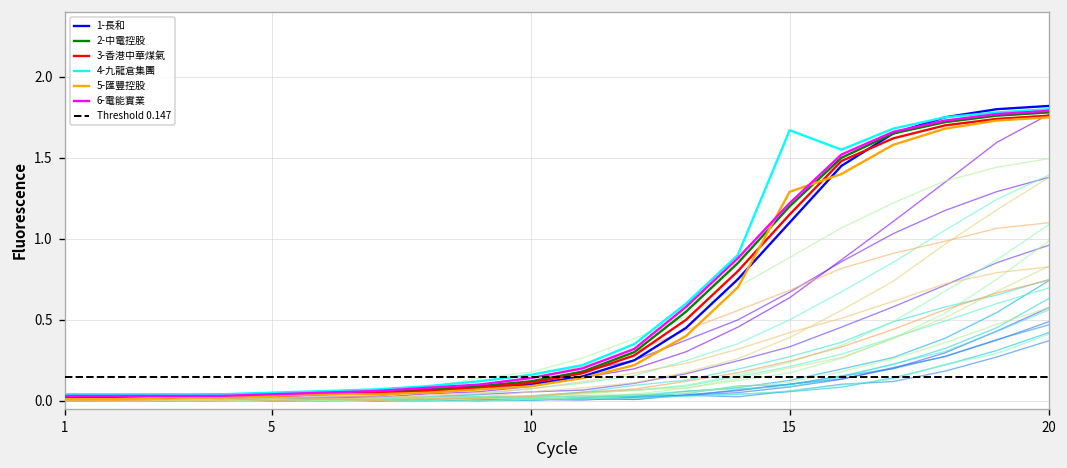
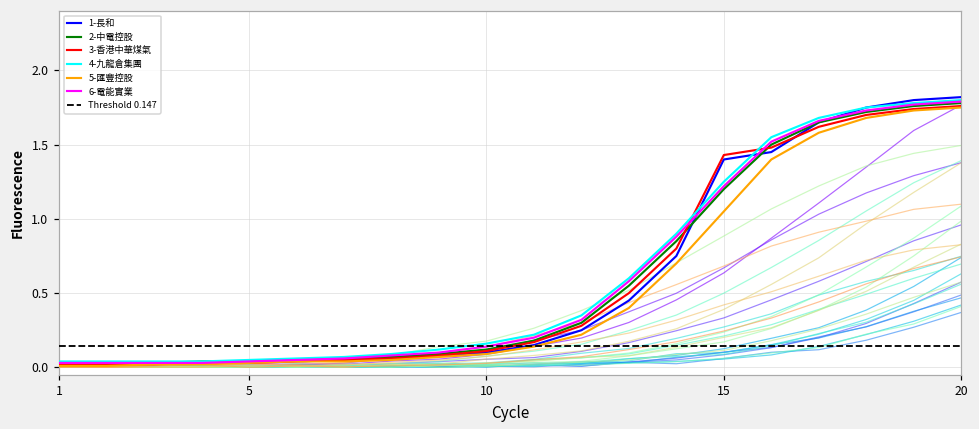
1-長和, 15: 1.1 -> 1.4
3-香港中華煤氣, 15: 1.15 -> 1.43
4-九龍倉集團, 15: 1.67 -> 1.25
5-匯豐控股, 15: 1.29 -> 1.05
